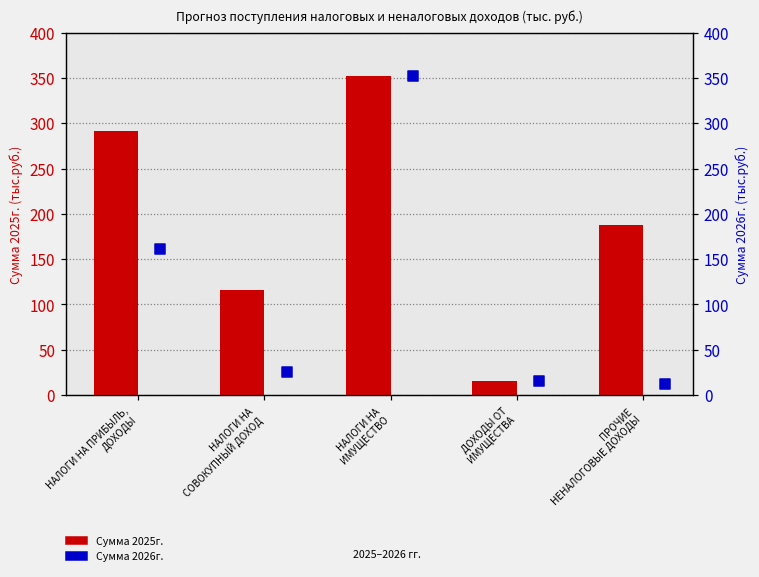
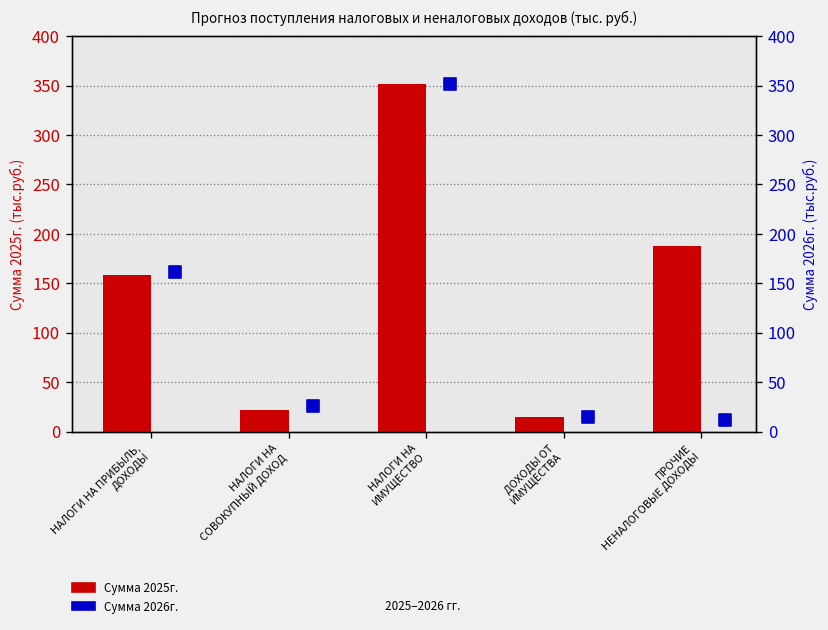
Сумма 2025г., НАЛОГИ НА ПРИБЫЛЬ, ДОХОДЫ: 290 -> 160
Сумма 2025г., НАЛОГИ НА СОВОКУПНЫЙ ДОХОД: 120 -> 20
